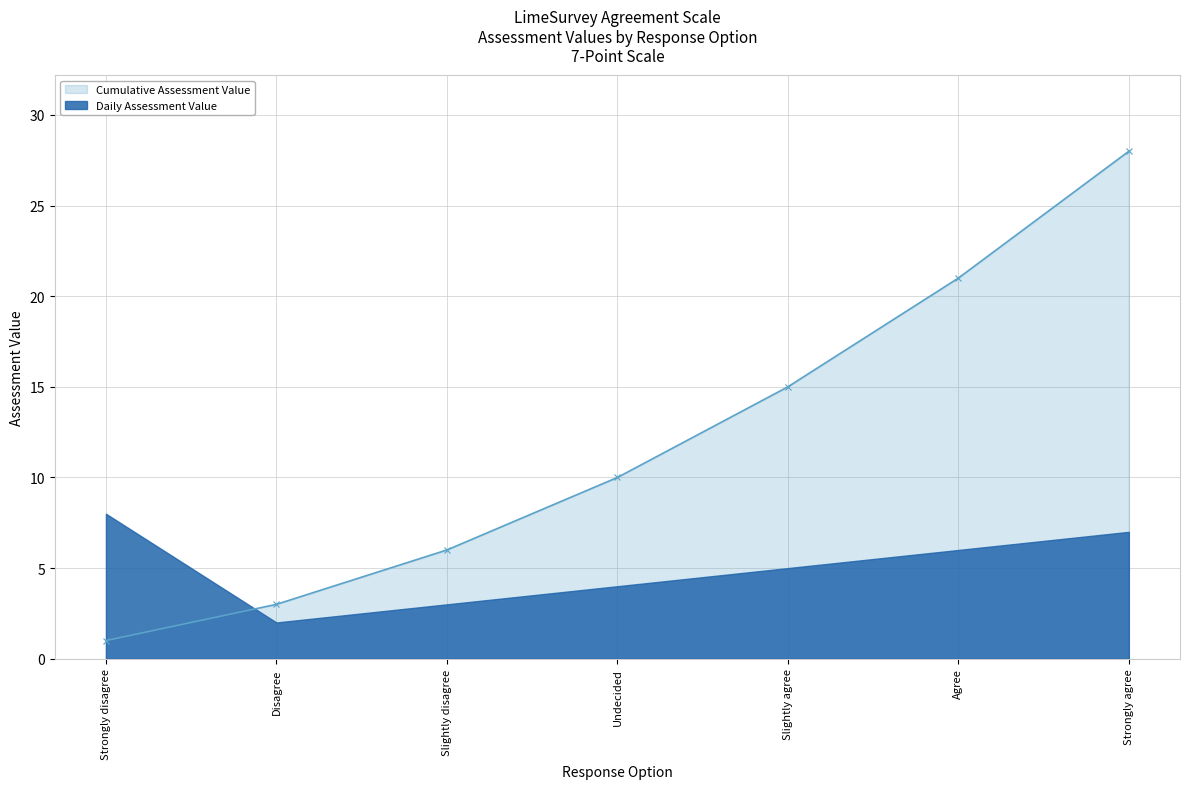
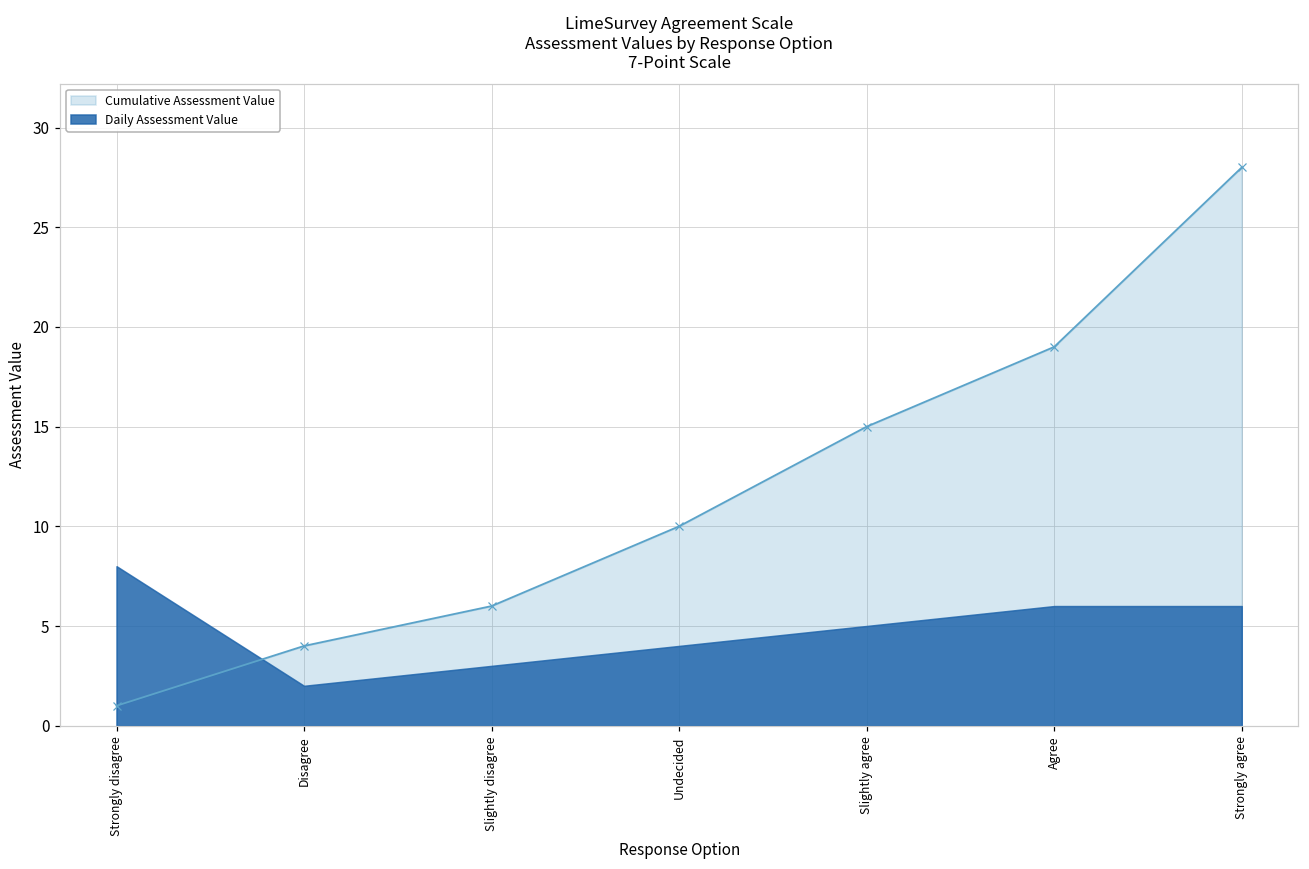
Cumulative Assessment Value, Disagree: 3 -> 4
Cumulative Assessment Value, Agree: 21 -> 19
Daily Assessment Value, Strongly agree: 7 -> 6
